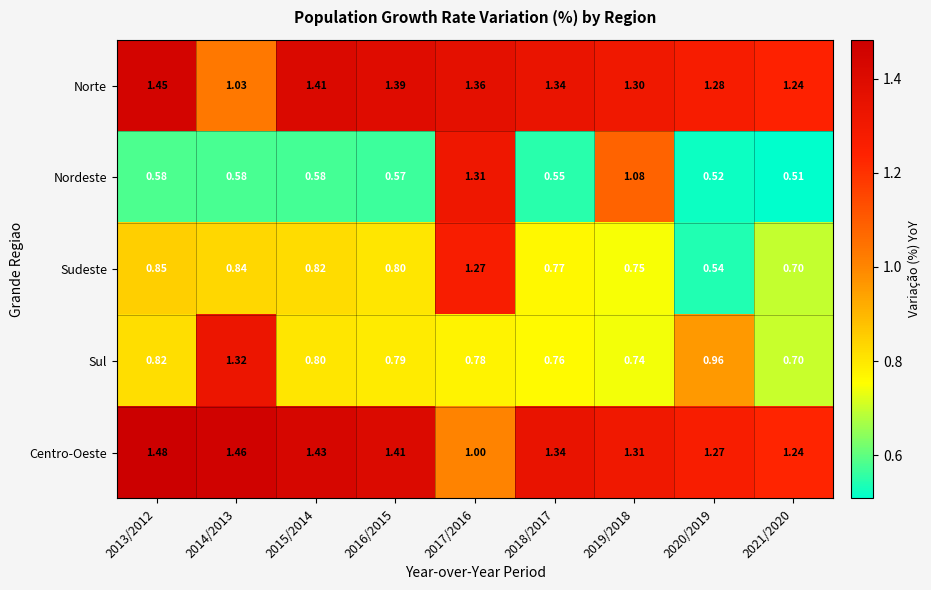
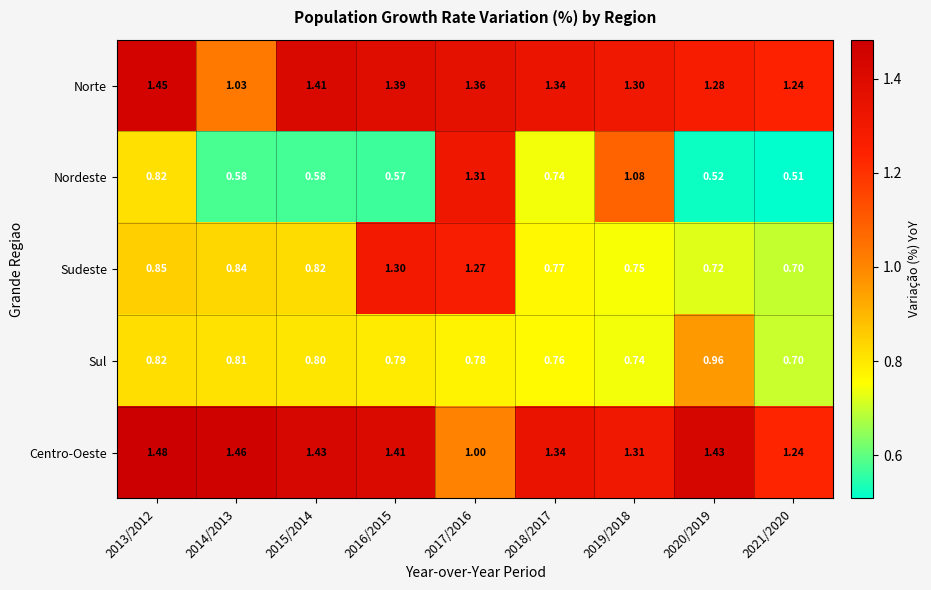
Nordeste, 2013/2012: 0.58 -> 0.82
Nordeste, 2018/2017: 0.55 -> 0.74
Sudeste, 2016/2015: 0.80 -> 1.30
Sudeste, 2020/2019: 0.54 -> 0.72
Sul, 2014/2013: 1.32 -> 0.81
Centro-Oeste, 2020/2019: 1.27 -> 1.43
